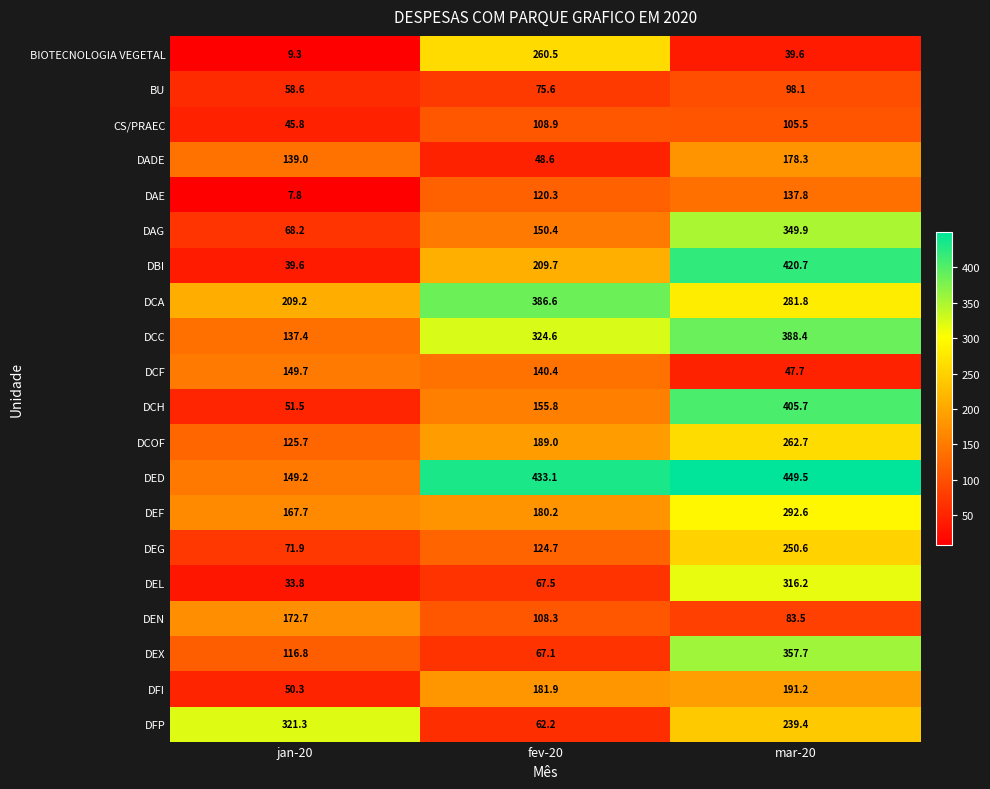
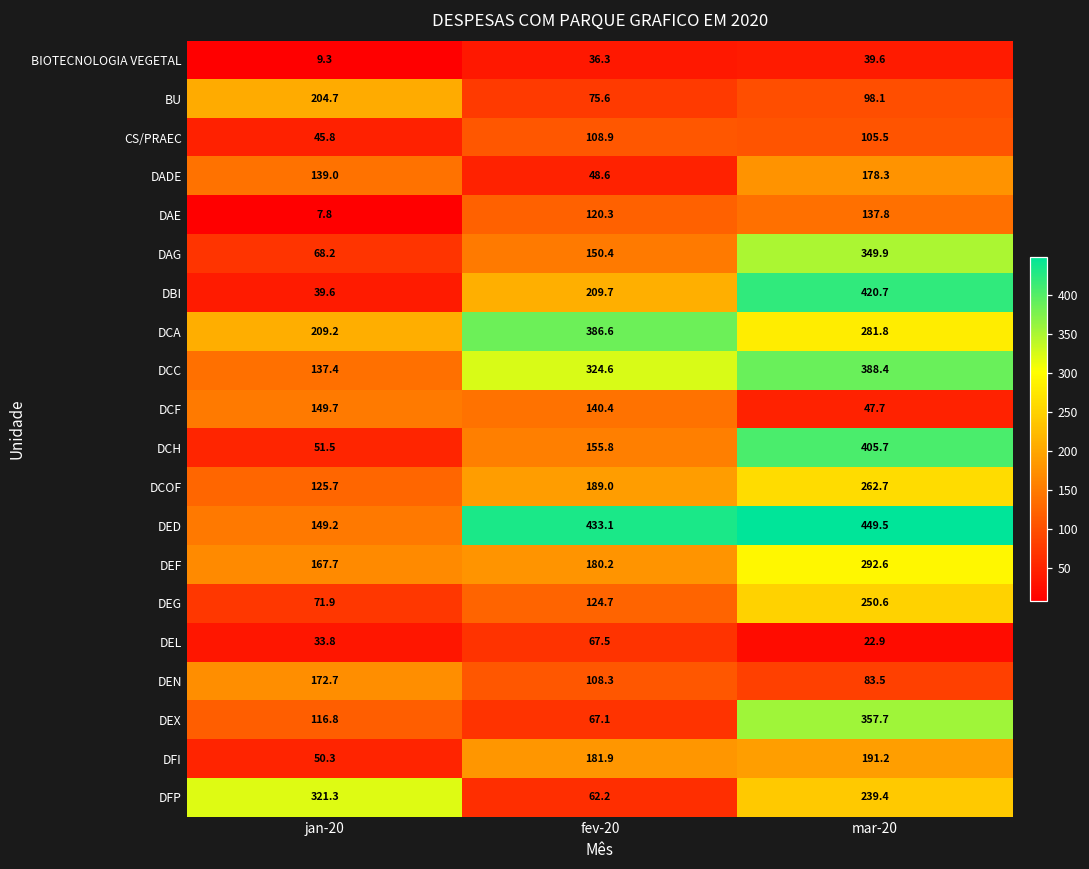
BIOTECNOLOGIA VEGETAL, fev-20: 260.5 -> 36.3
BU, jan-20: 58.6 -> 204.7
DEL, mar-20: 316.2 -> 22.9
